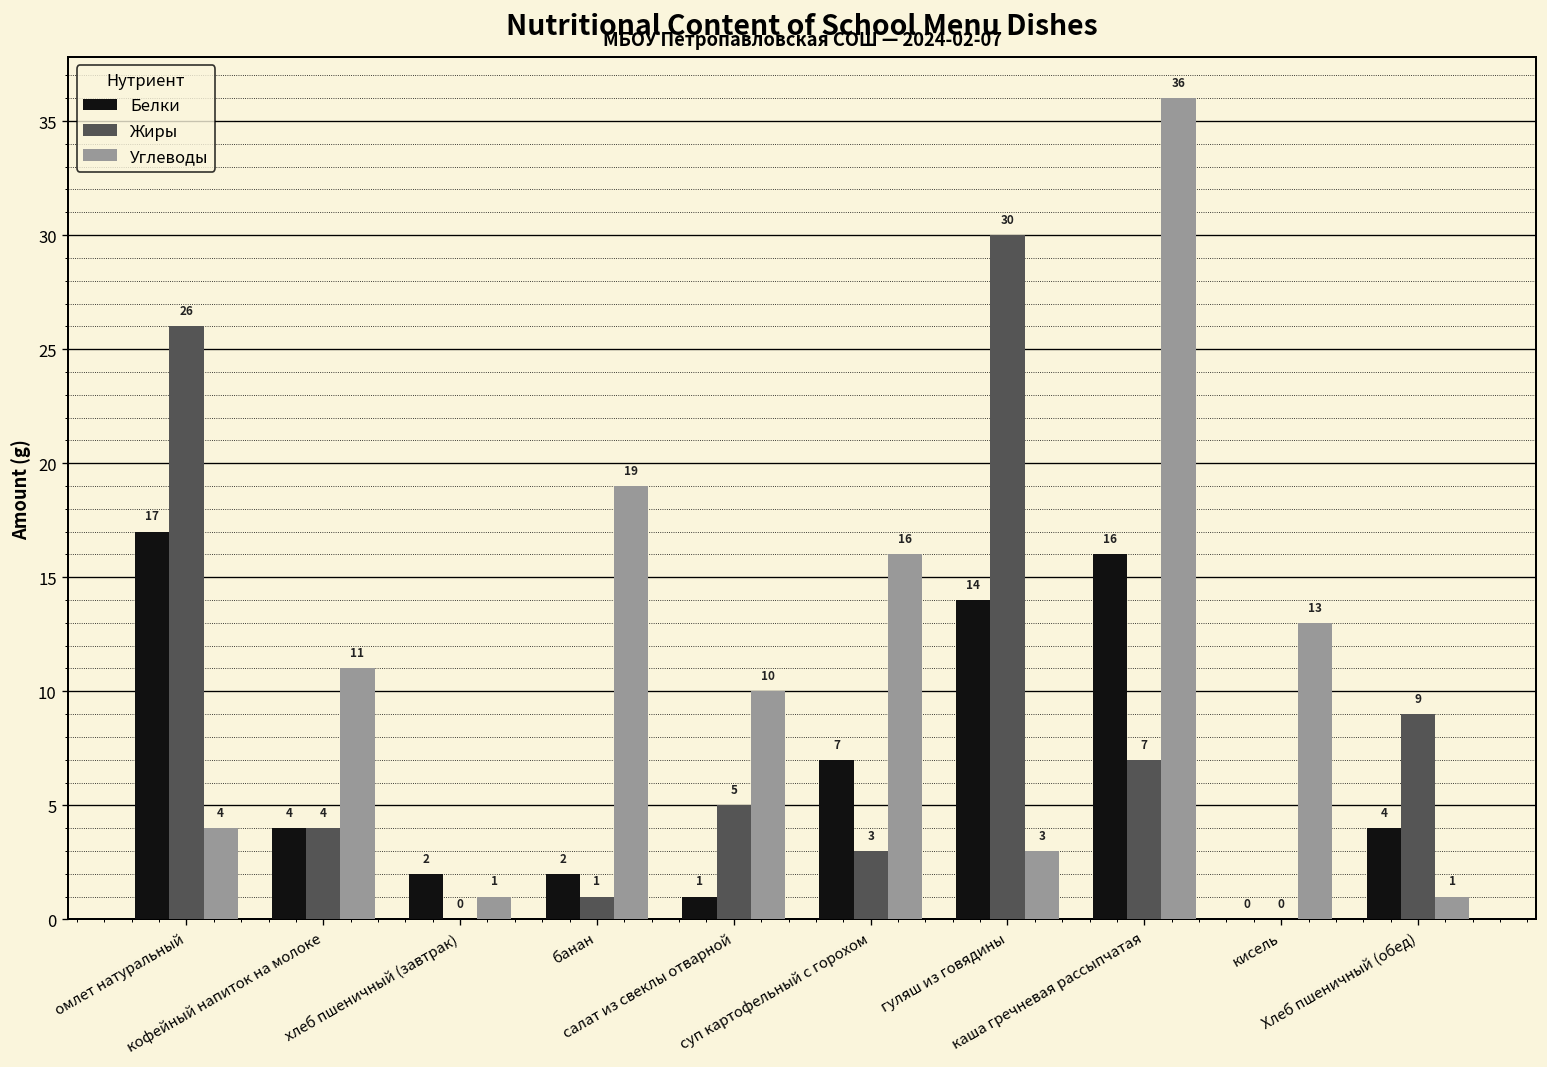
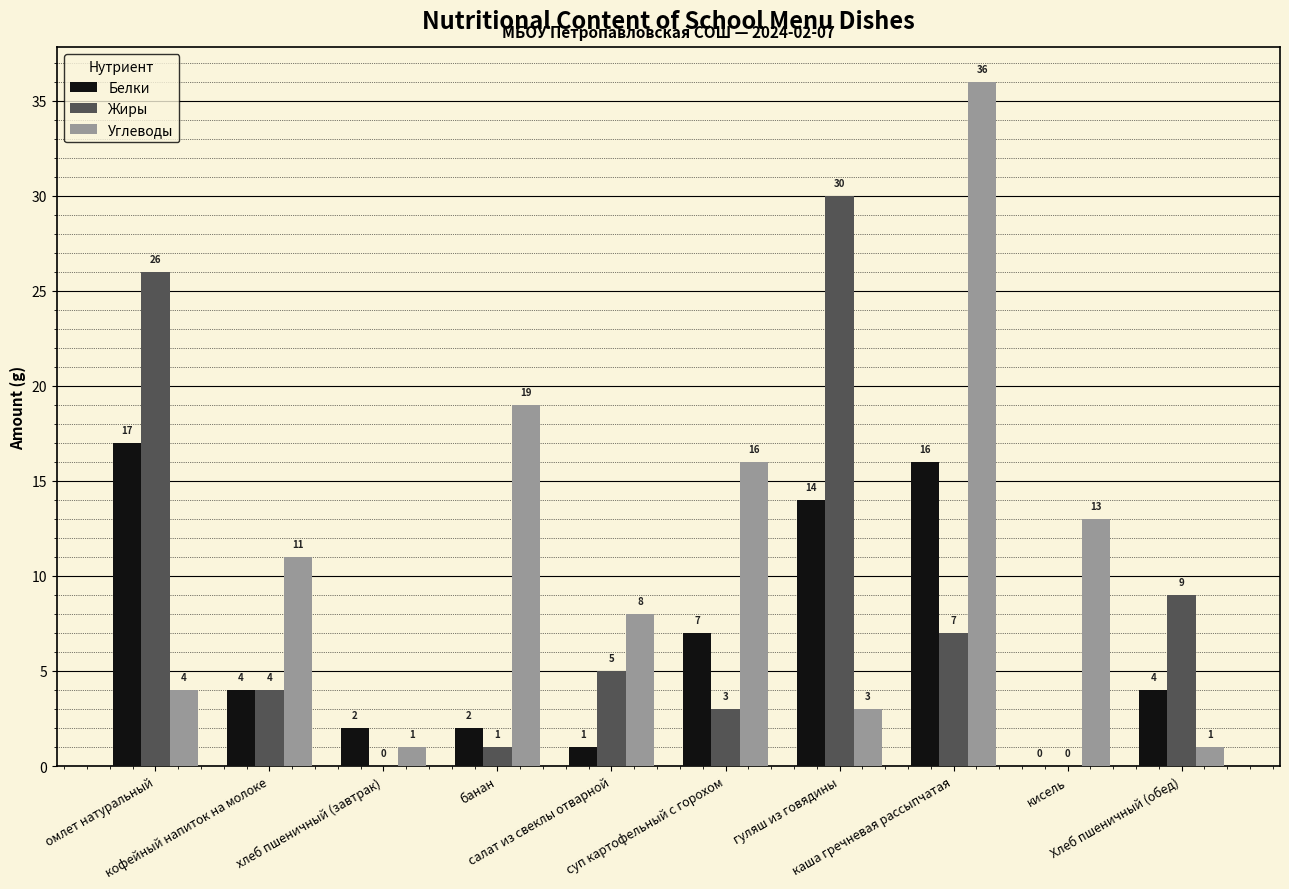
Углеводы, салат из свеклы отварной: 10 -> 8
